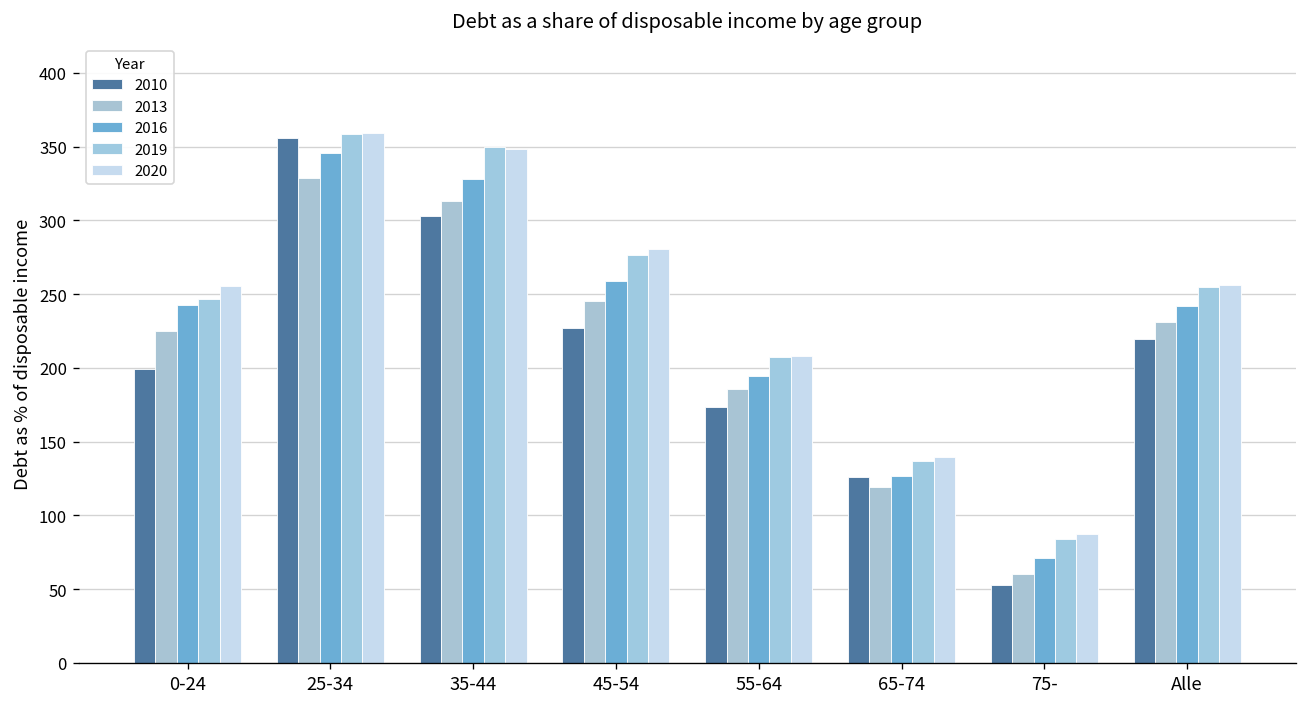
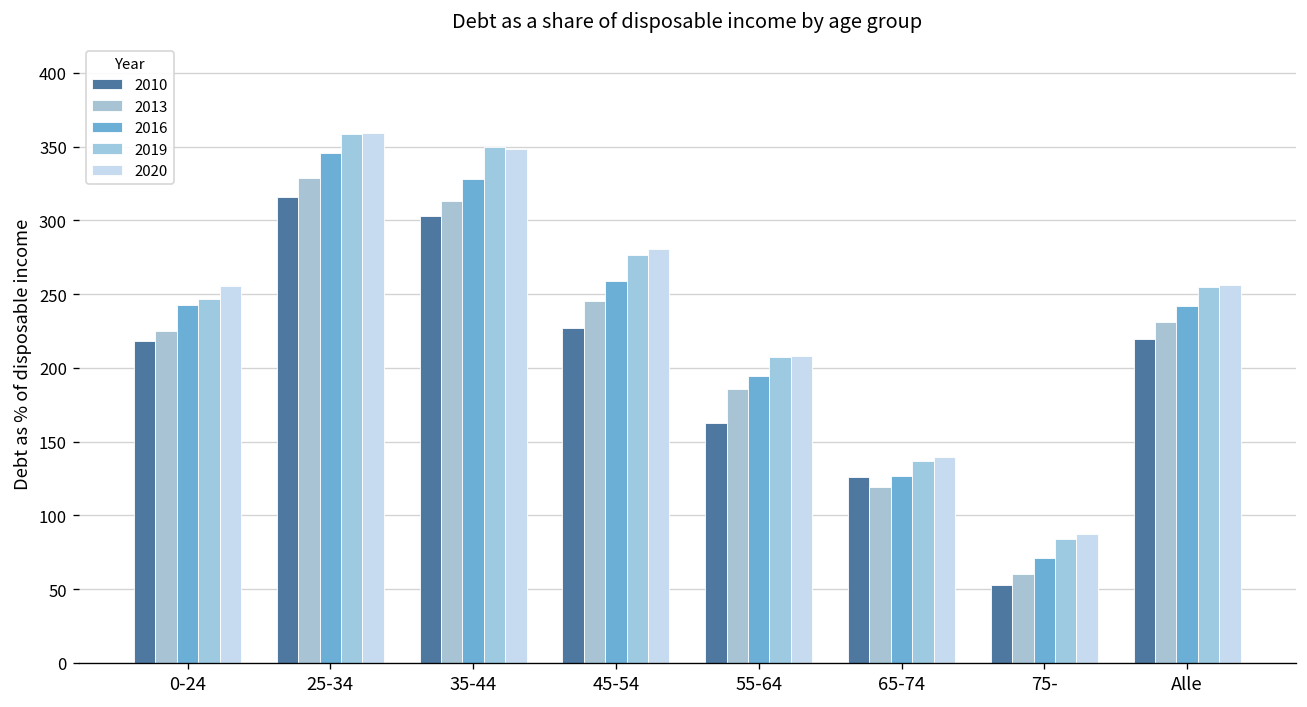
2010, 0-24: 199 -> 218
2010, 25-34: 356 -> 316
2010, 55-64: 174 -> 163
